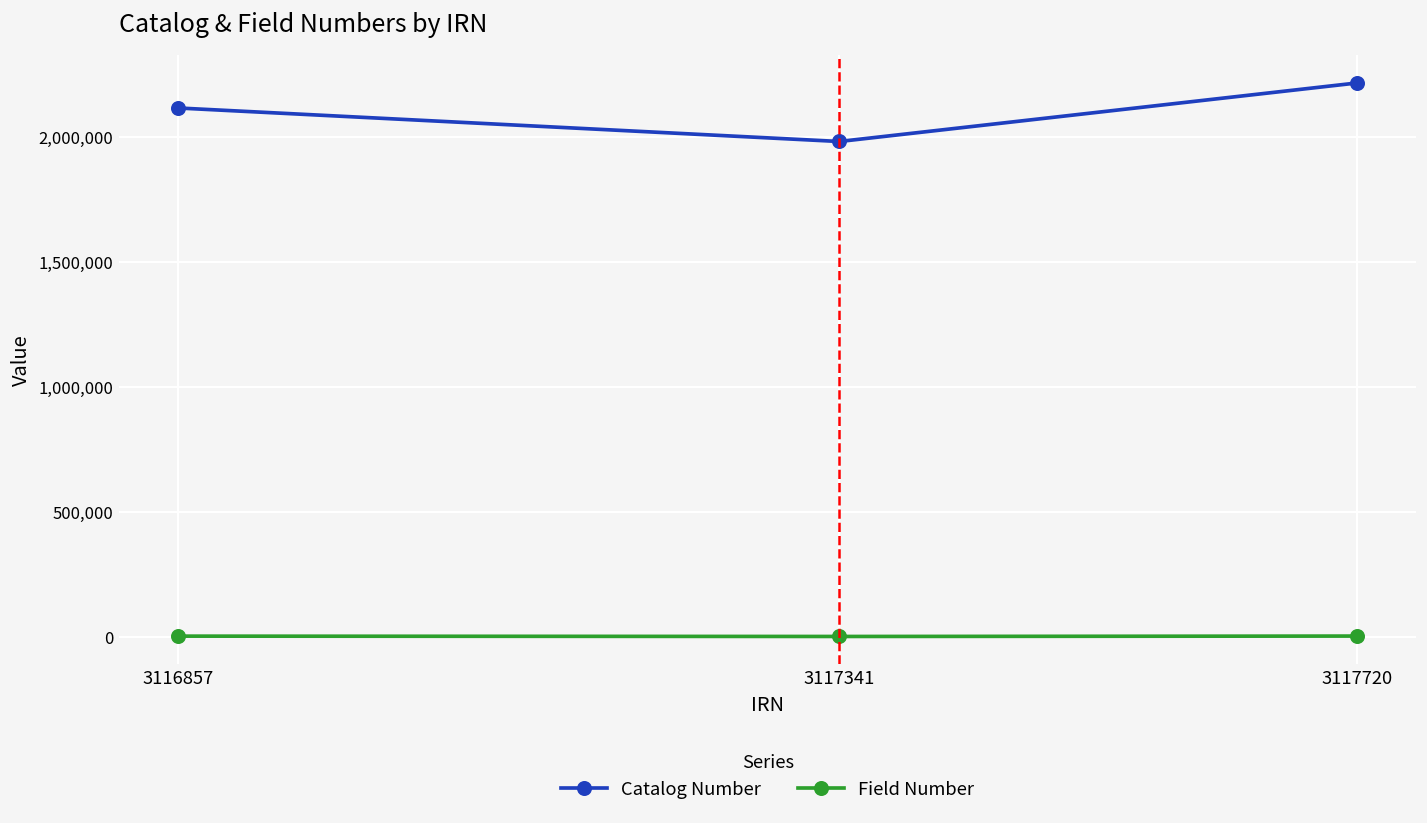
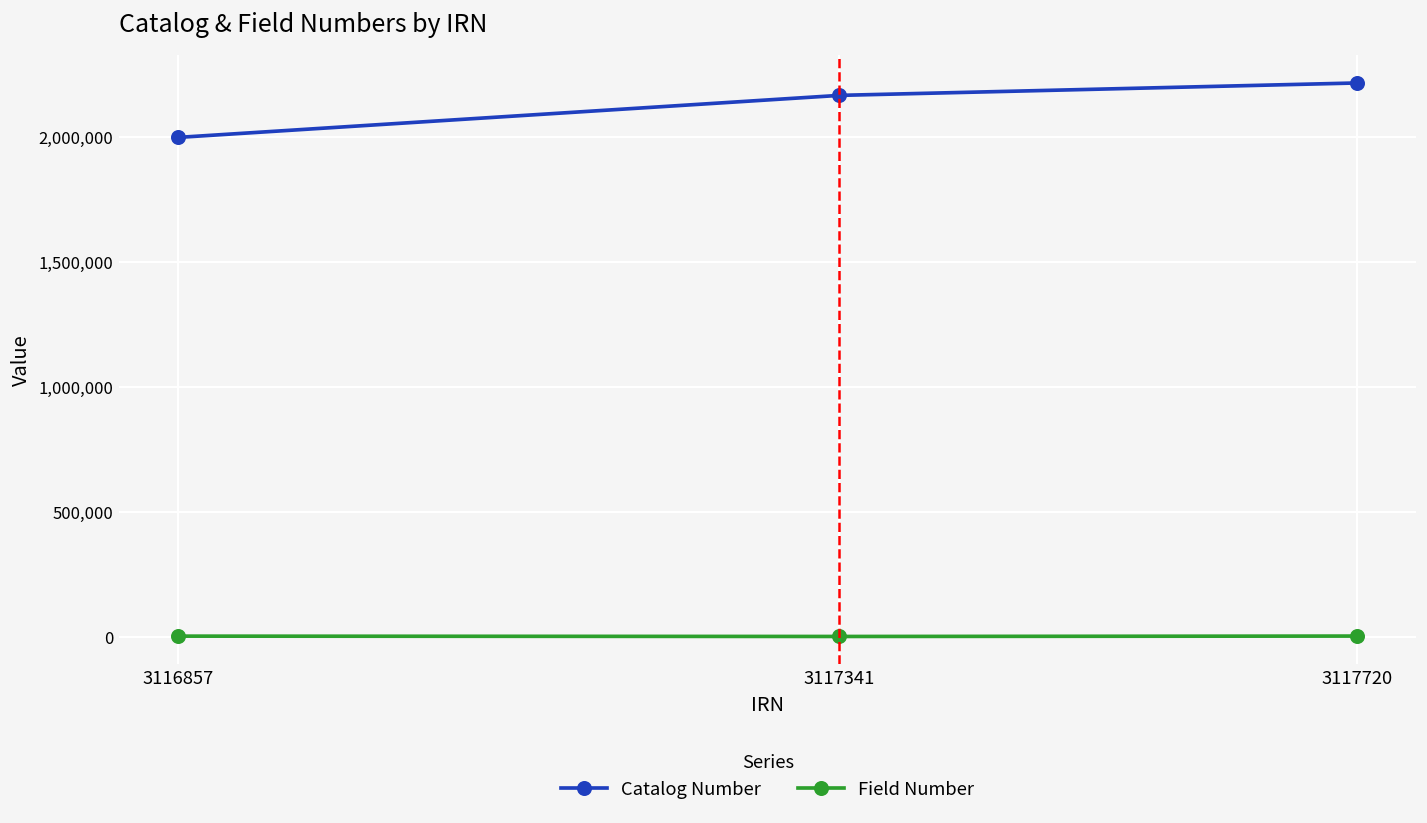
Catalog Number, 3116857: 2,120,000 -> 2,000,000
Catalog Number, 3117341: 1,980,000 -> 2,170,000
